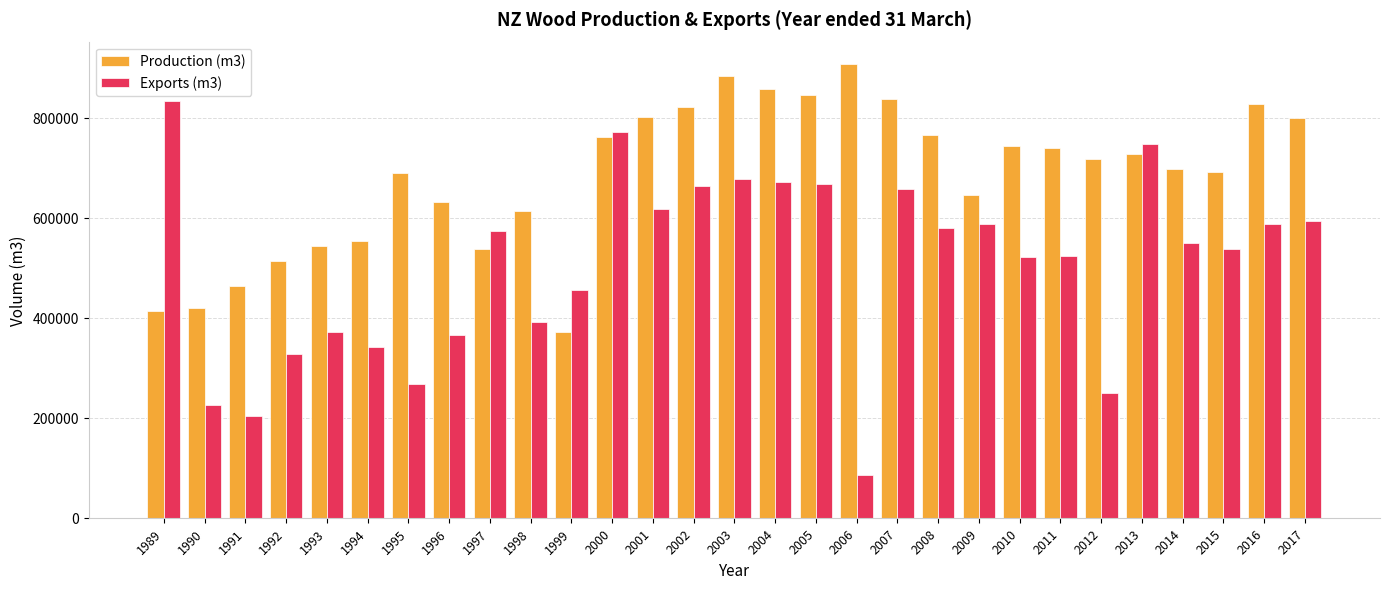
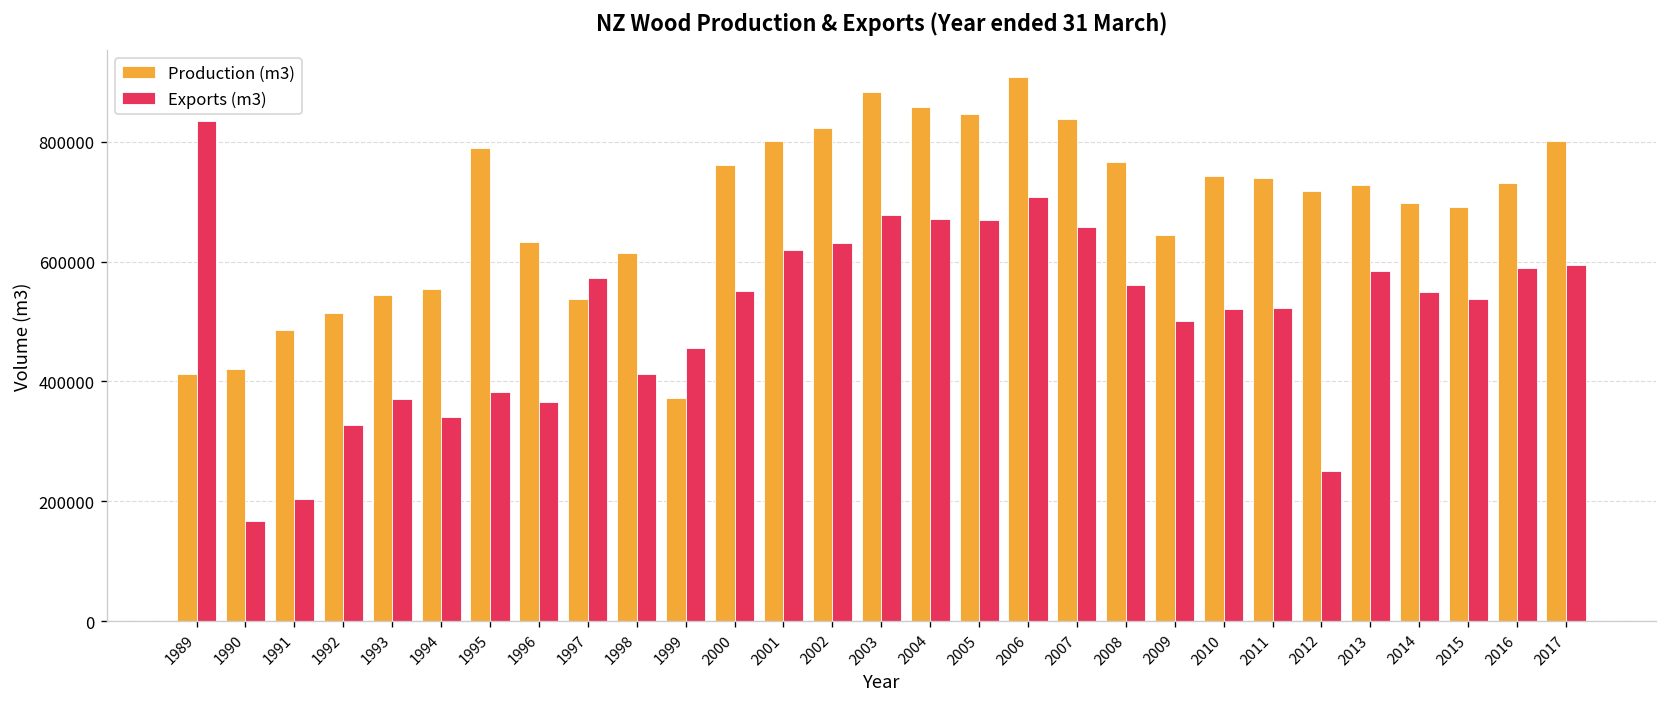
Exports (m3), 1990: 230000 -> 170000
Production (m3), 1991: 460000 -> 490000
Production (m3), 1995: 690000 -> 790000
Exports (m3), 1995: 270000 -> 380000
Exports (m3), 1998: 390000 -> 410000
Exports (m3), 2000: 770000 -> 550000
Exports (m3), 2002: 660000 -> 630000
Exports (m3), 2006: 90000 -> 710000
Exports (m3), 2008: 580000 -> 560000
Exports (m3), 2009: 590000 -> 500000
Exports (m3), 2013: 750000 -> 580000
Production (m3), 2016: 830000 -> 730000
